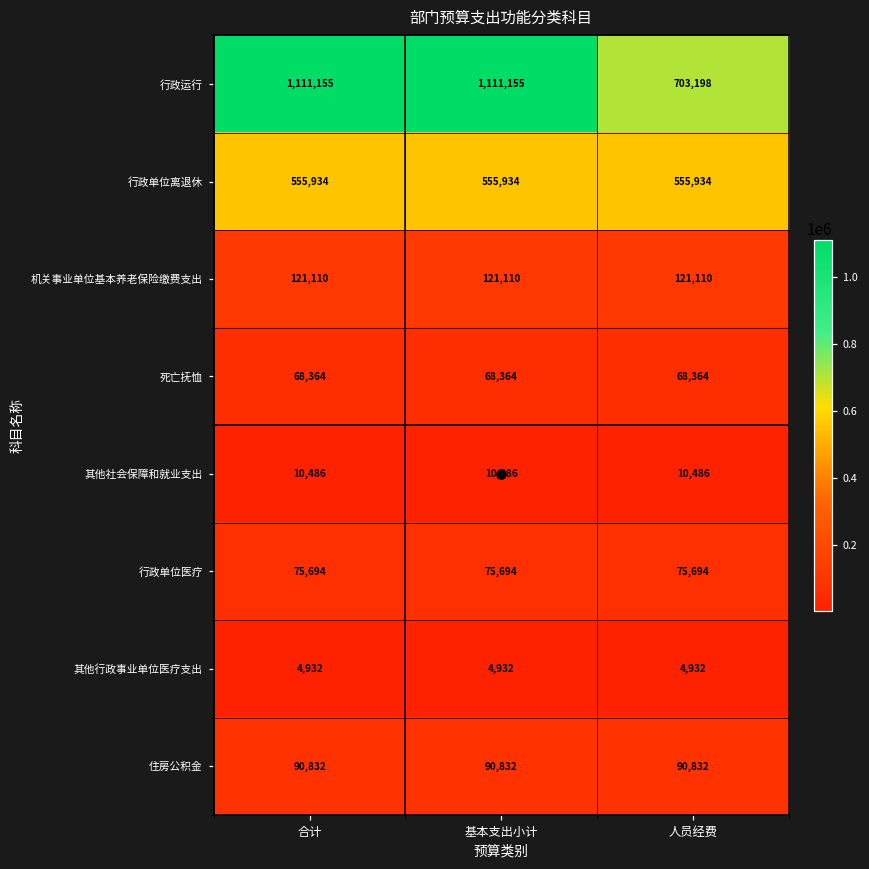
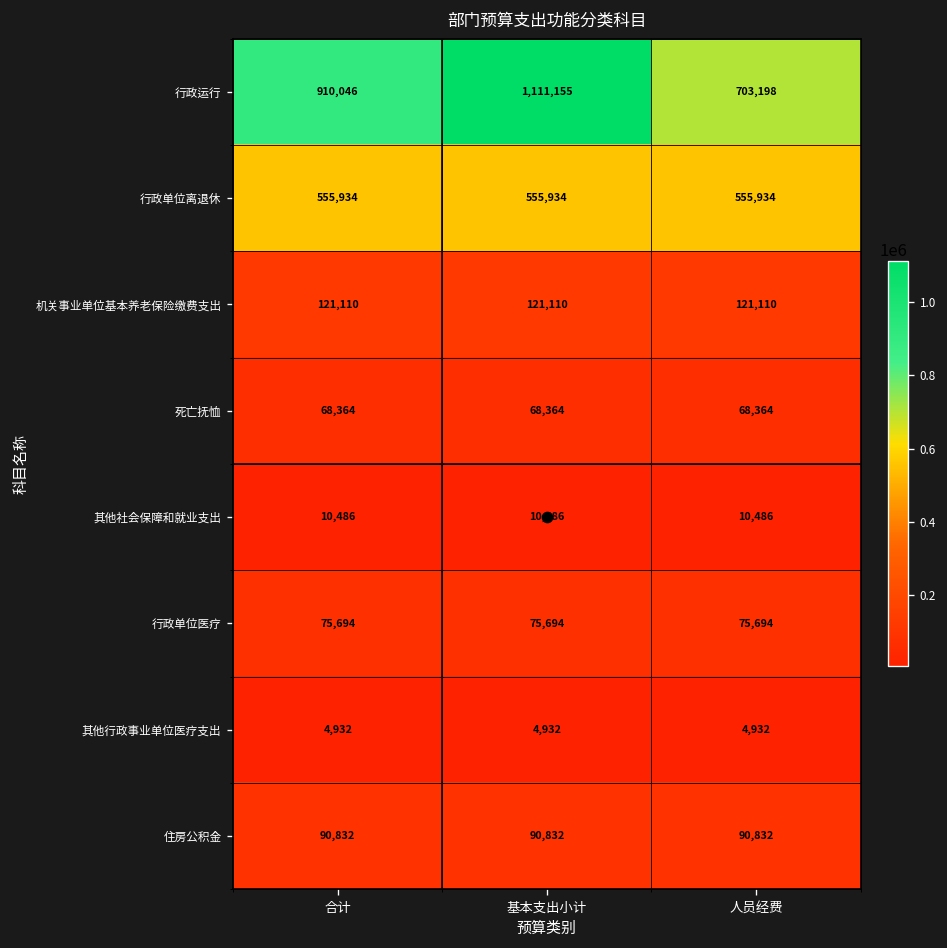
行政运行, 合计: 1,111,155 -> 910,046
